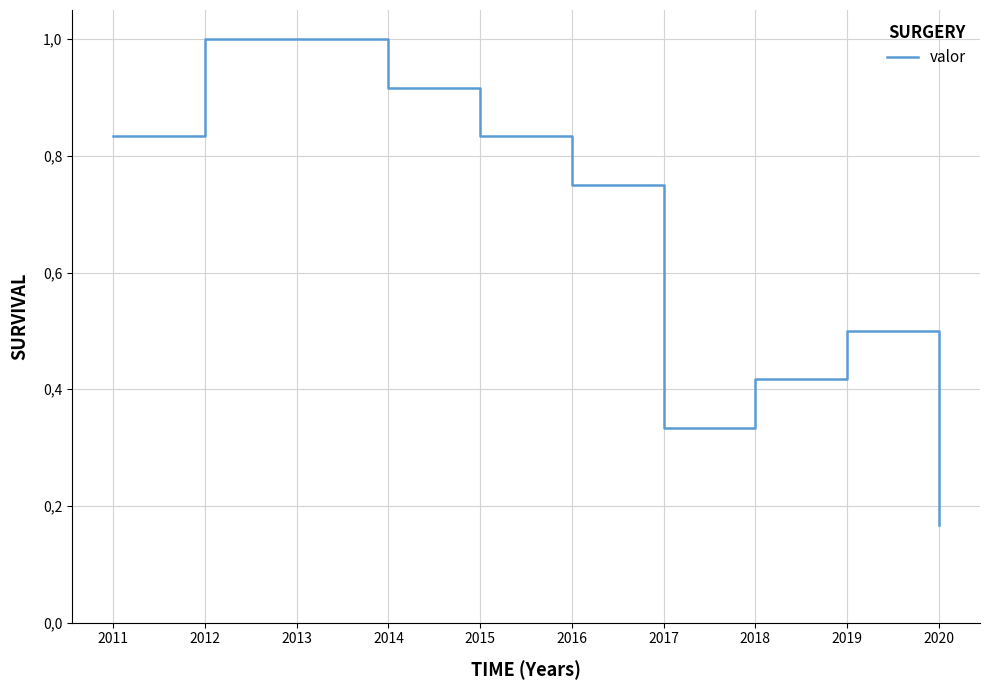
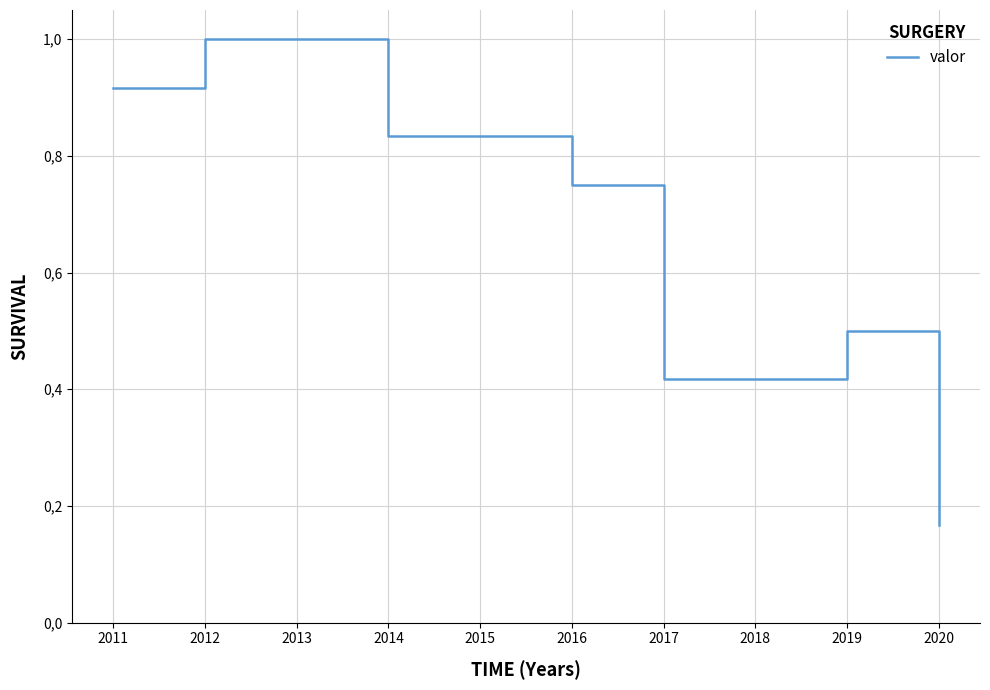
2011: 8.3 -> 9.2
2014: 9.2 -> 8.3
2017: 3.3 -> 4.2
